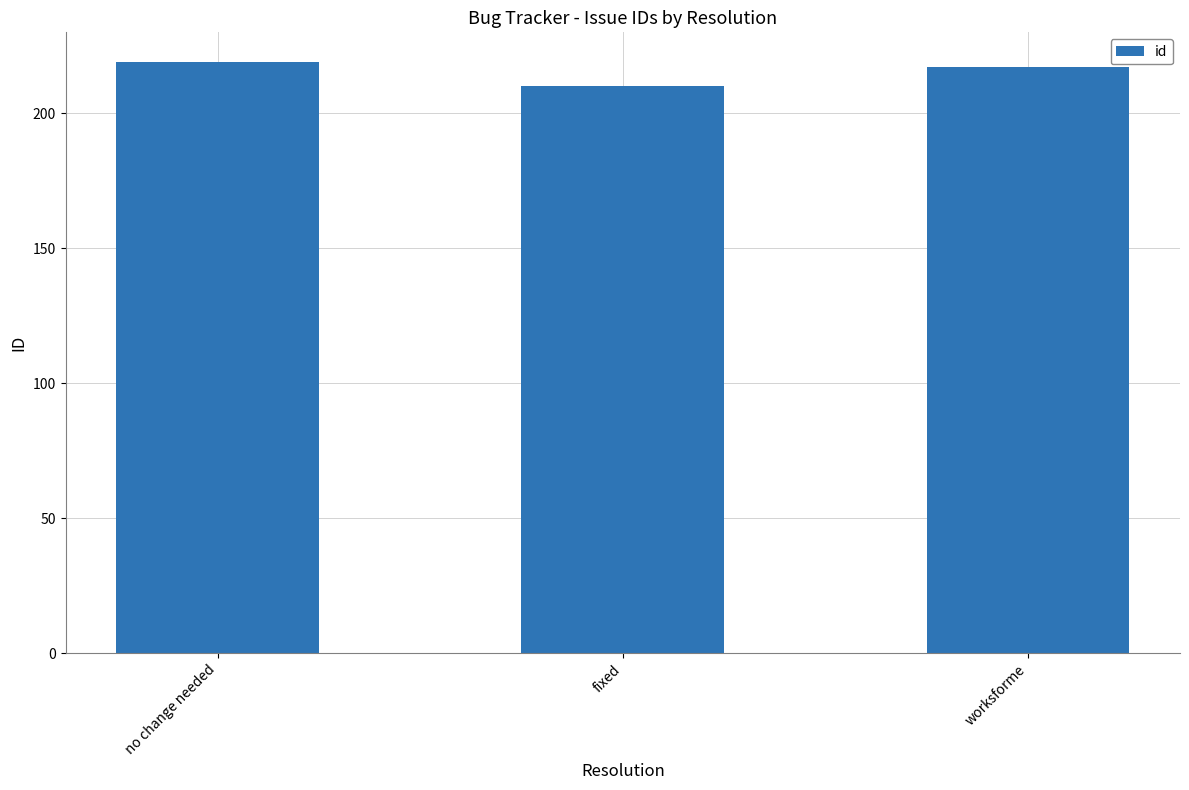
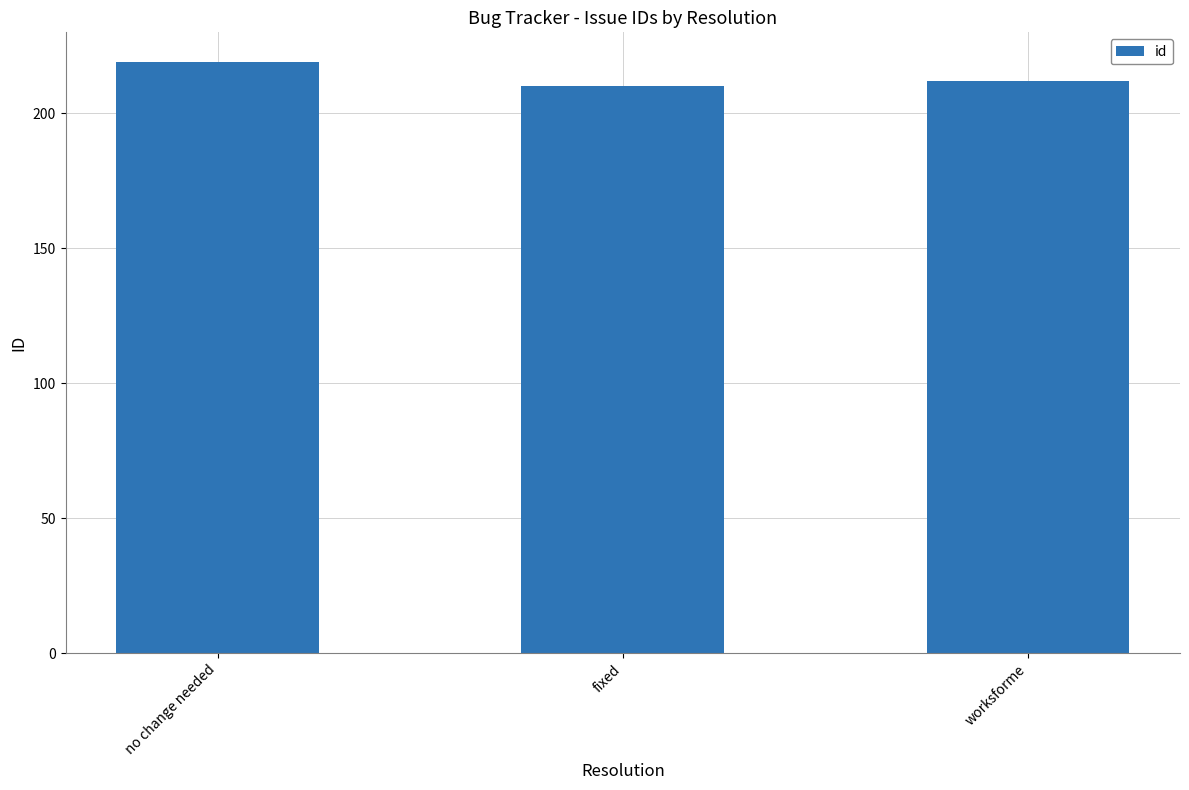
worksforme: 217 -> 212
